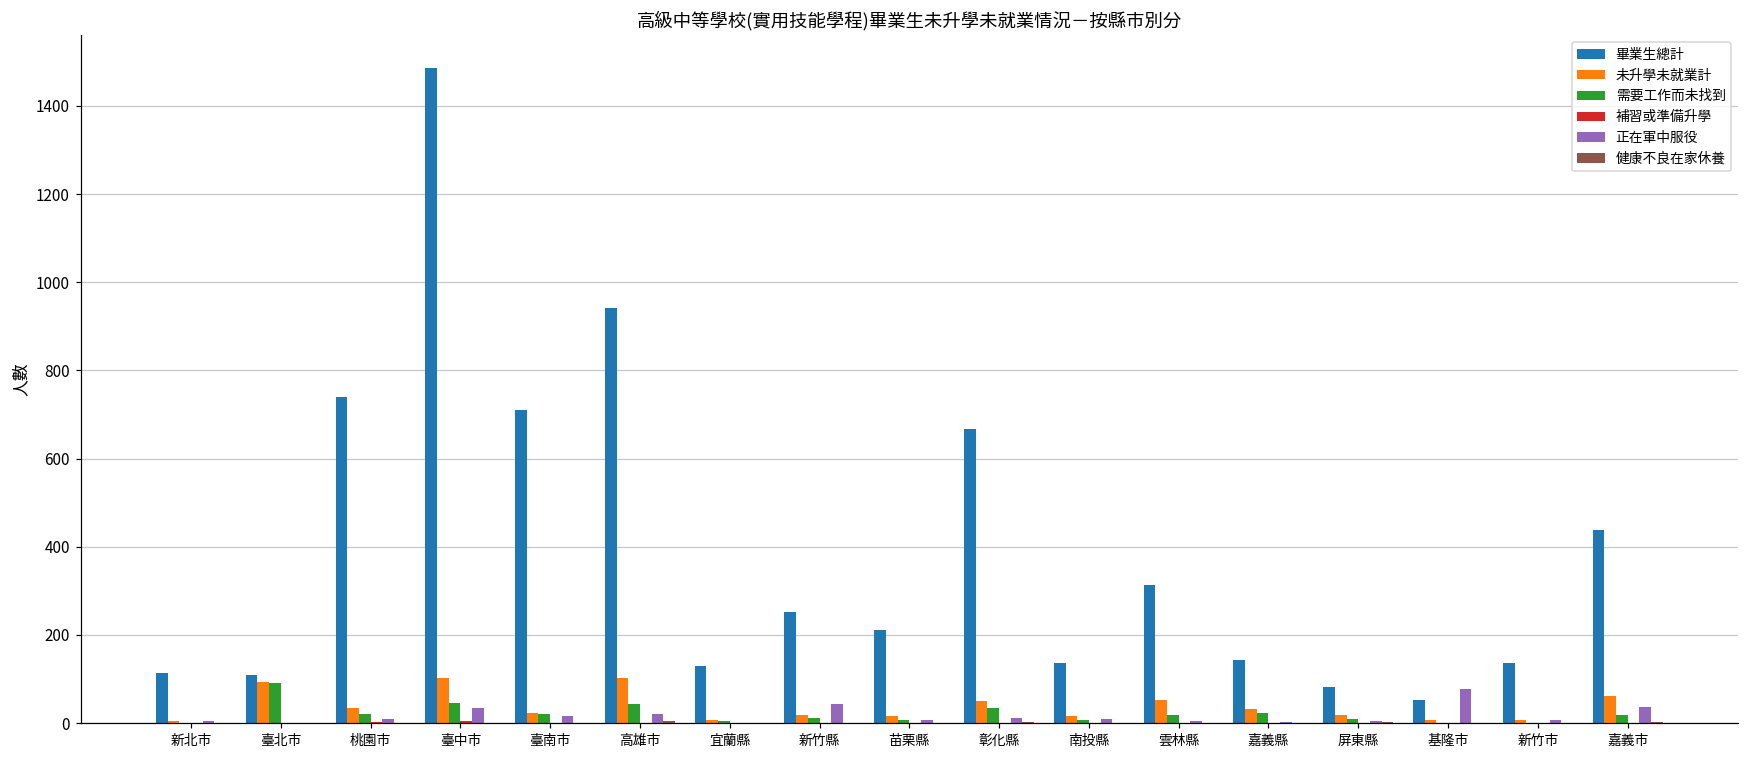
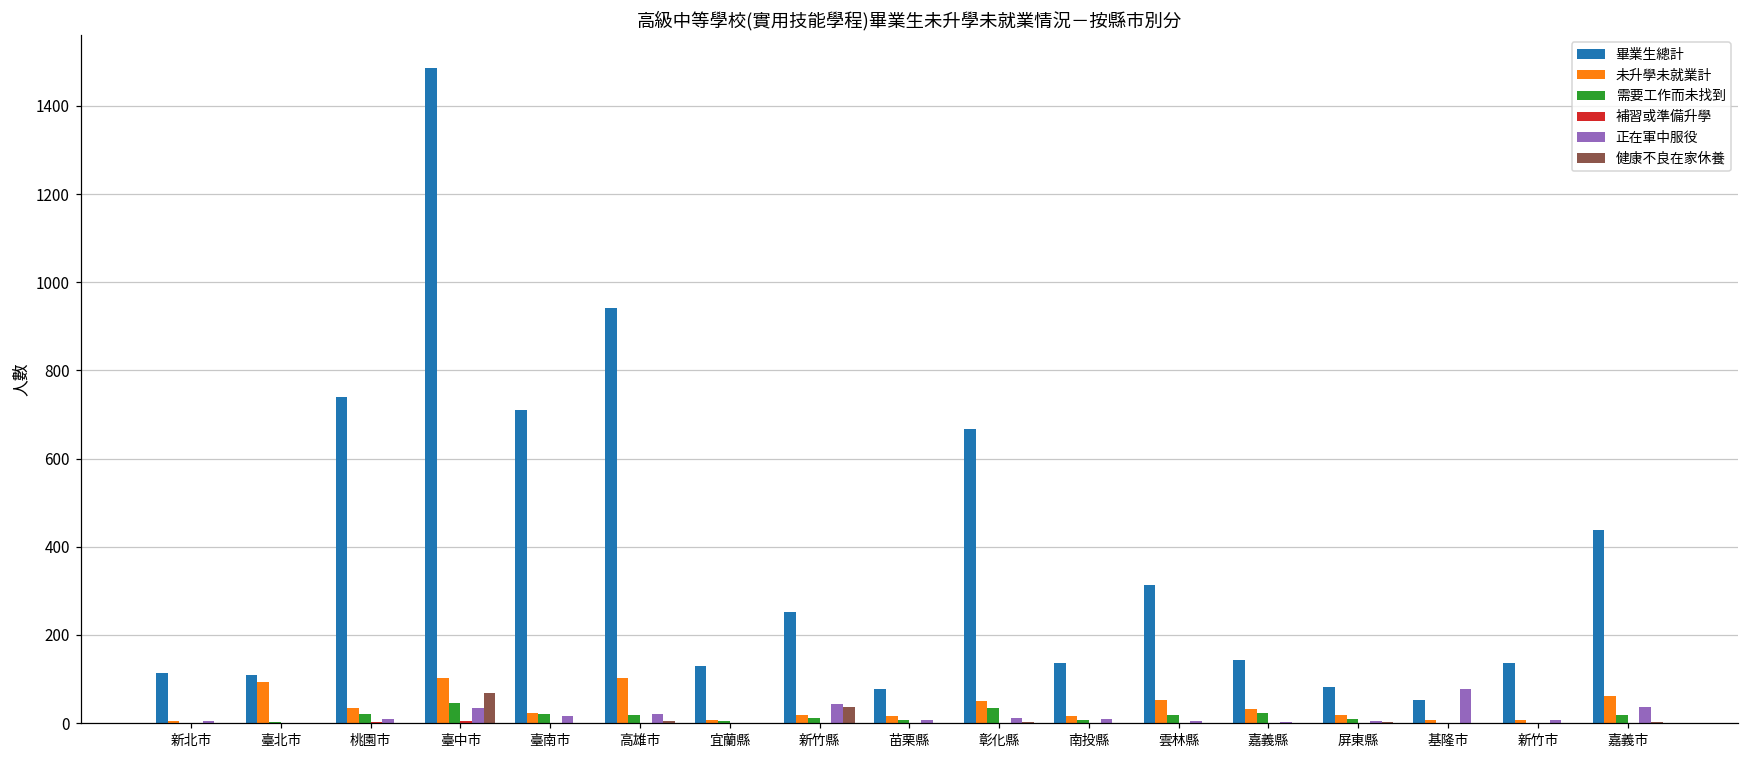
需要工作而未找到, 臺北市: 90 -> 0
健康不良在家休養, 臺中市: 0 -> 70
需要工作而未找到, 高雄市: 40 -> 20
健康不良在家休養, 新竹縣: 0 -> 40
畢業生總計, 苗栗縣: 210 -> 80
